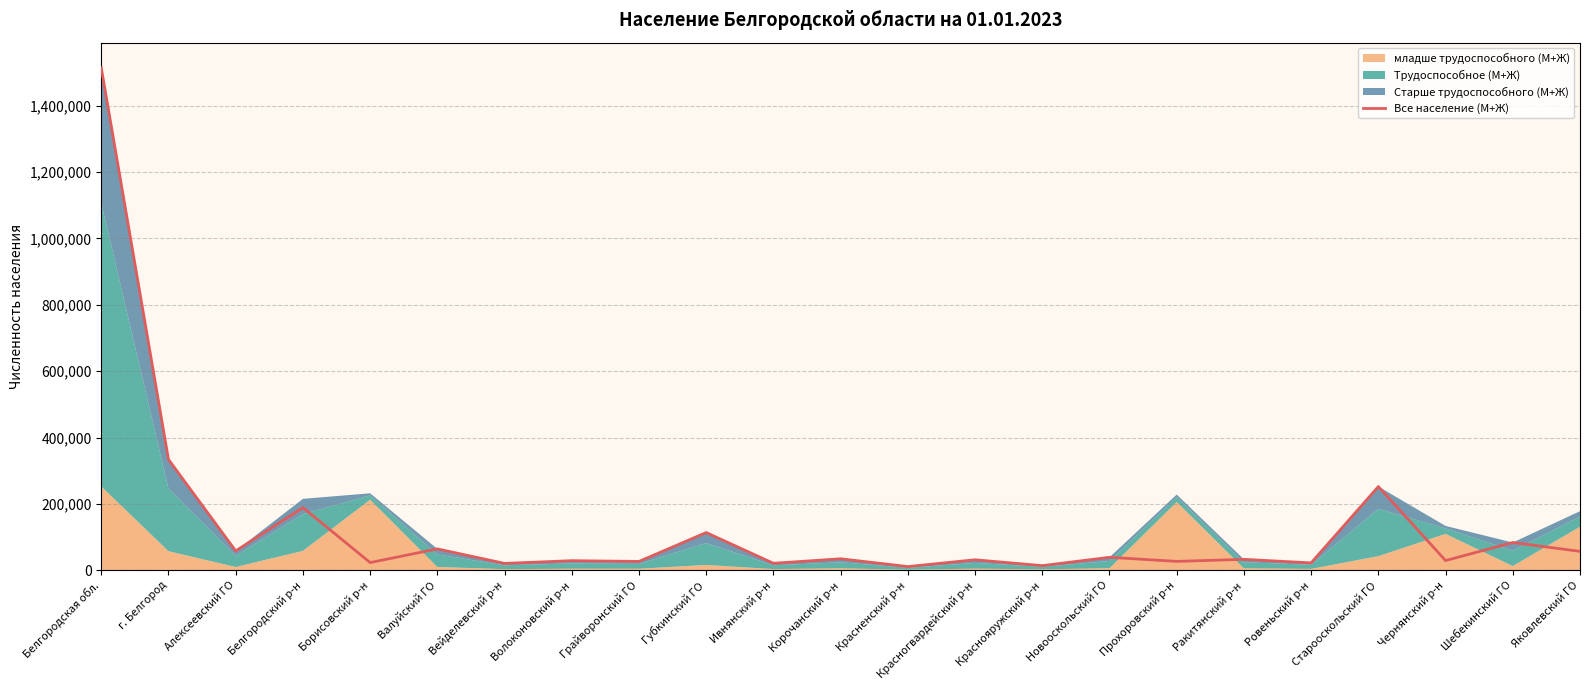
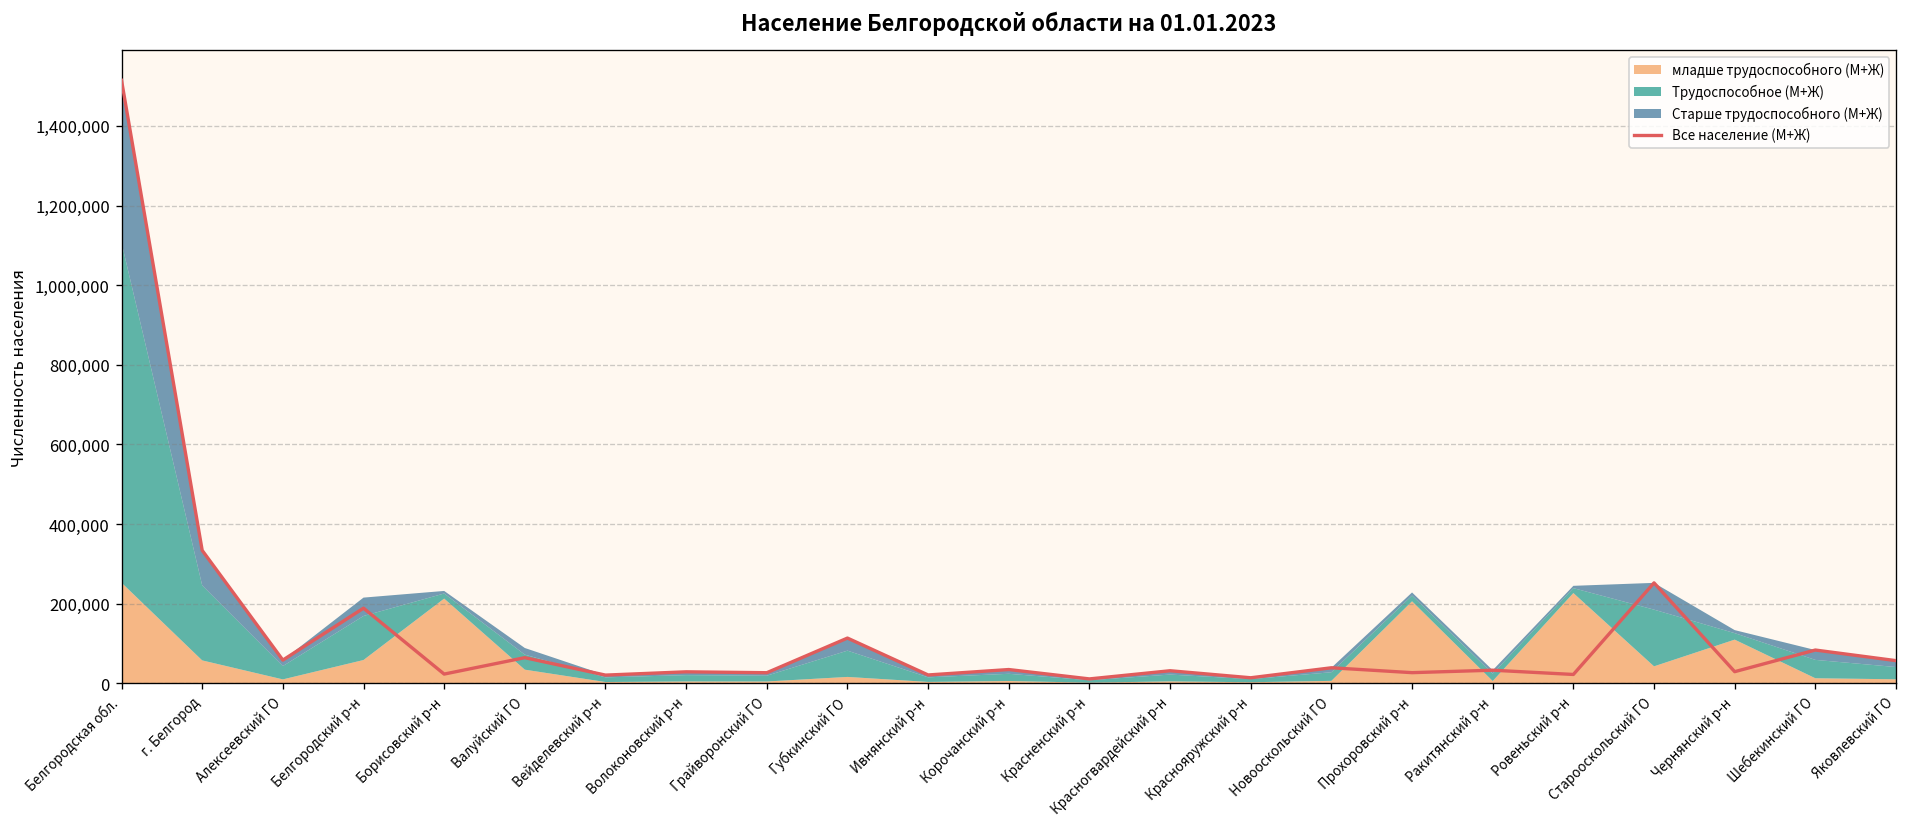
младше трудоспособного (М+Ж), Валуйский ГО: 10,000 -> 30,000
младше трудоспособного (М+Ж), Ровеньский р-н: 0 -> 230,000
младше трудоспособного (М+Ж), Яковлевский ГО: 130,000 -> 10,000
